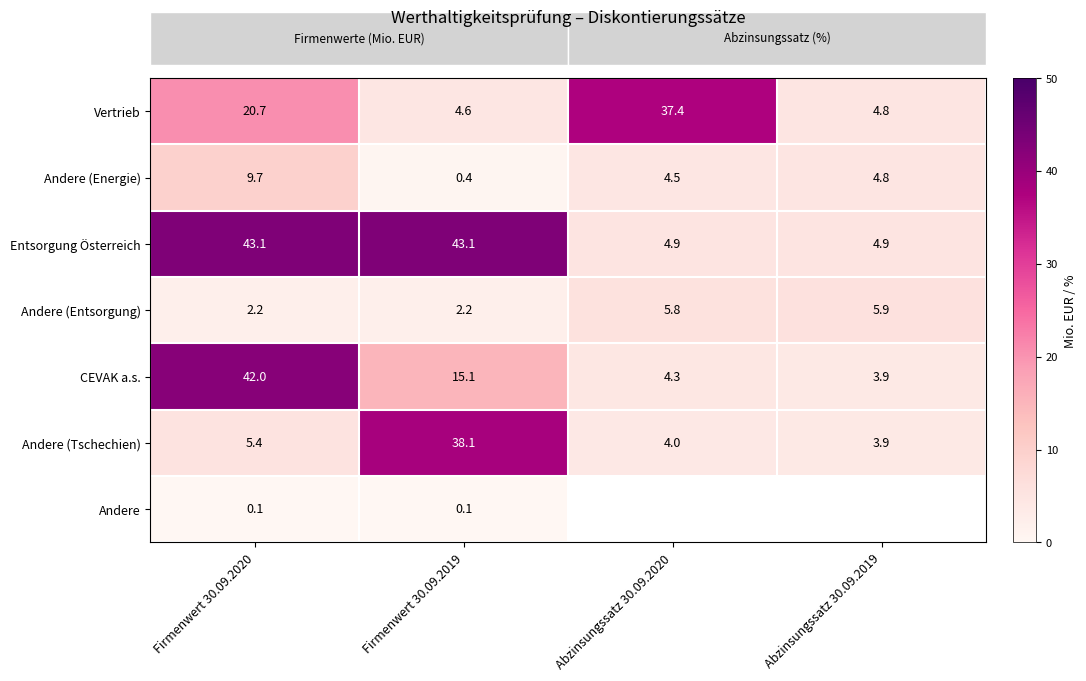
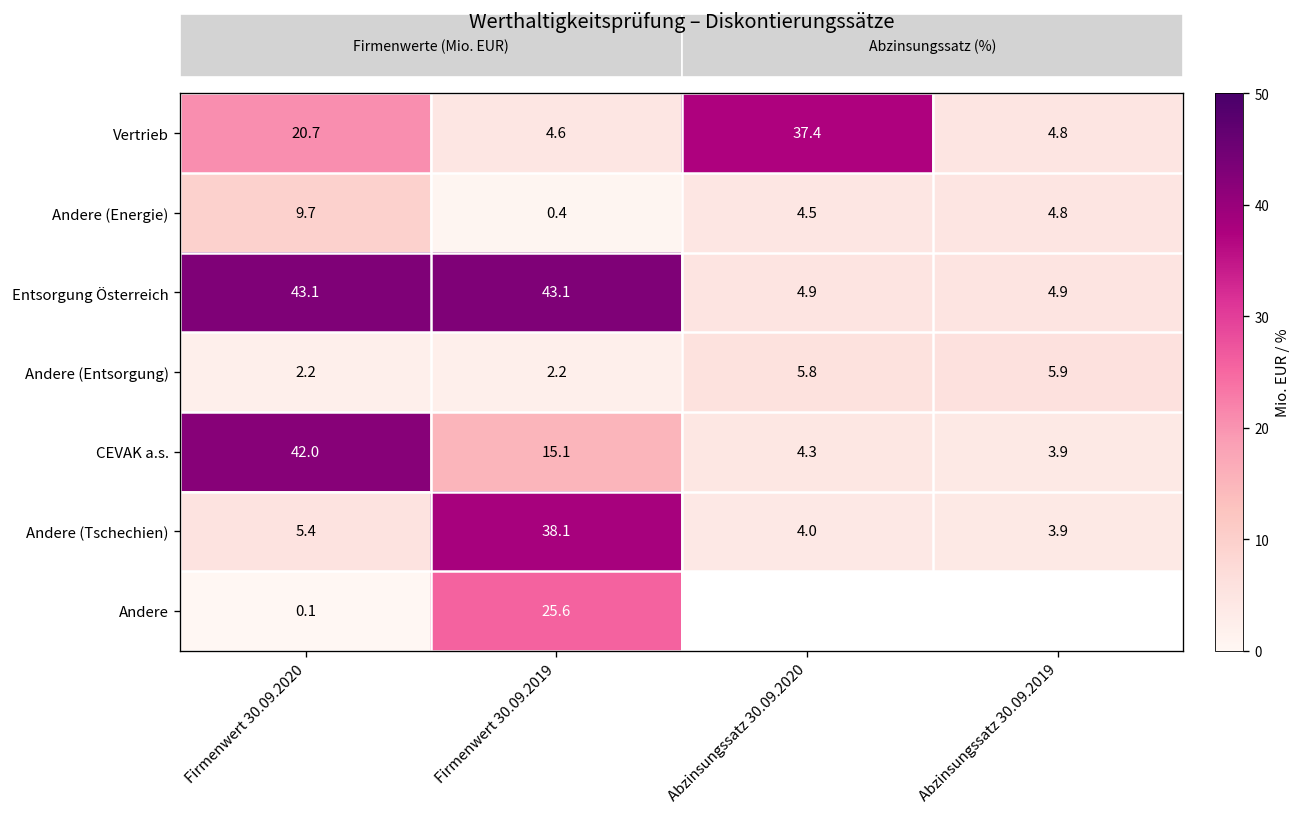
Andere, Firmenwert 30.09.2019: 0.1 -> 25.6
